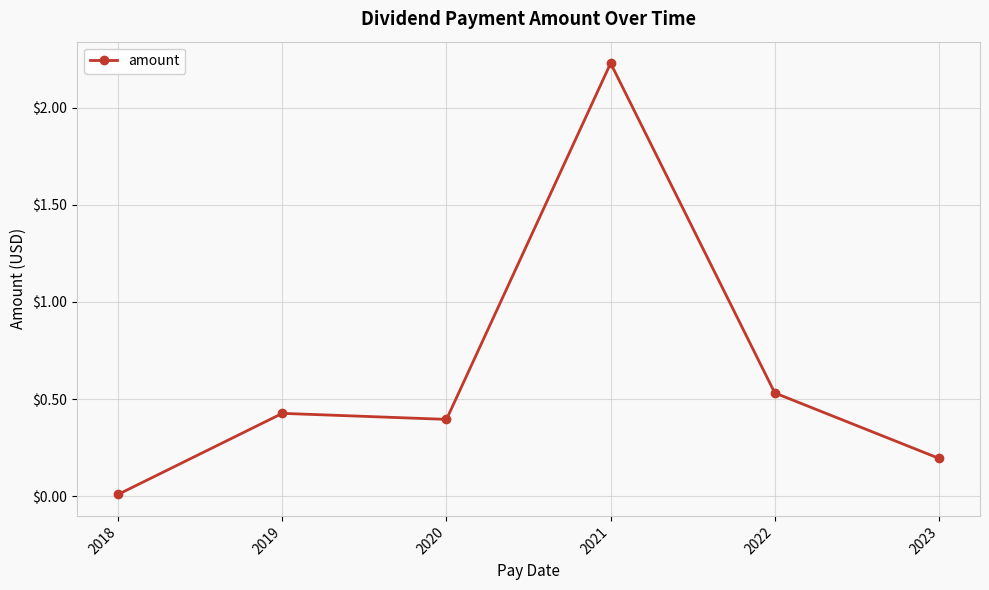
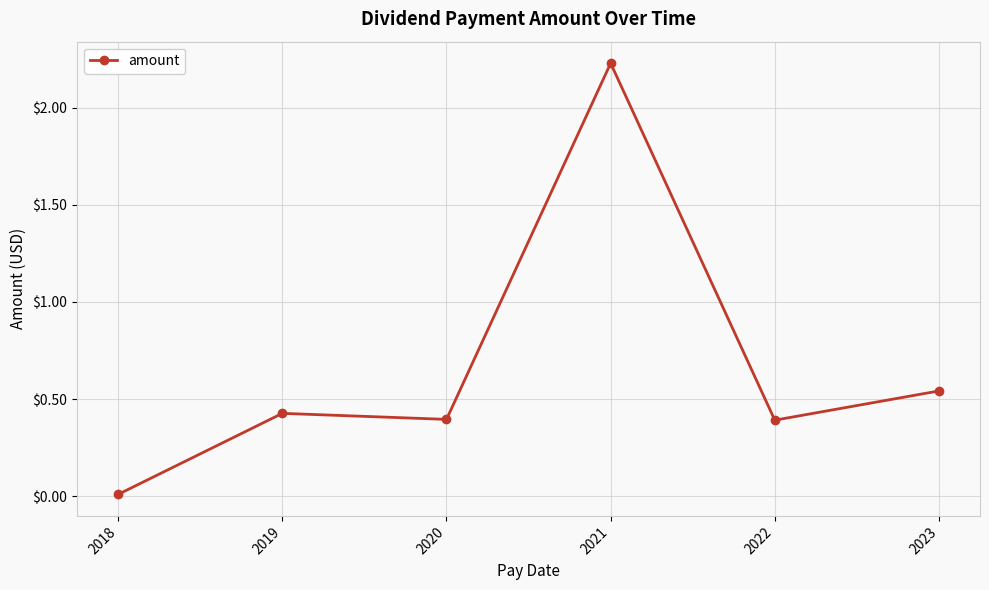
2022: $0.53 -> $0.39
2023: $0.20 -> $0.54
